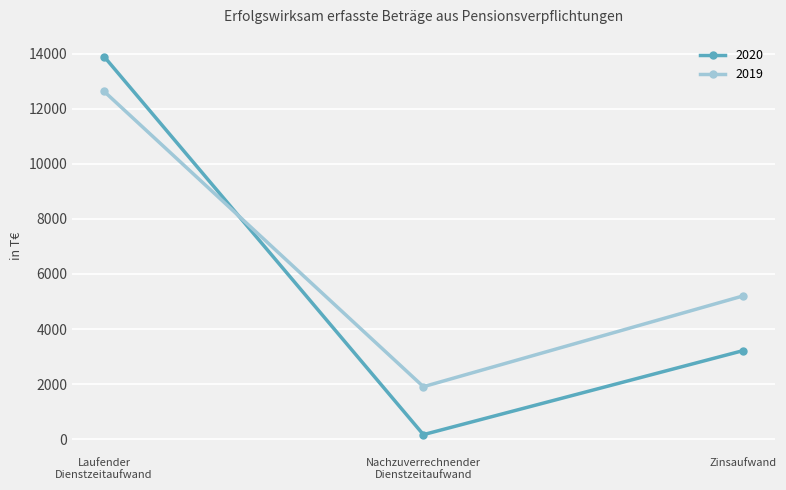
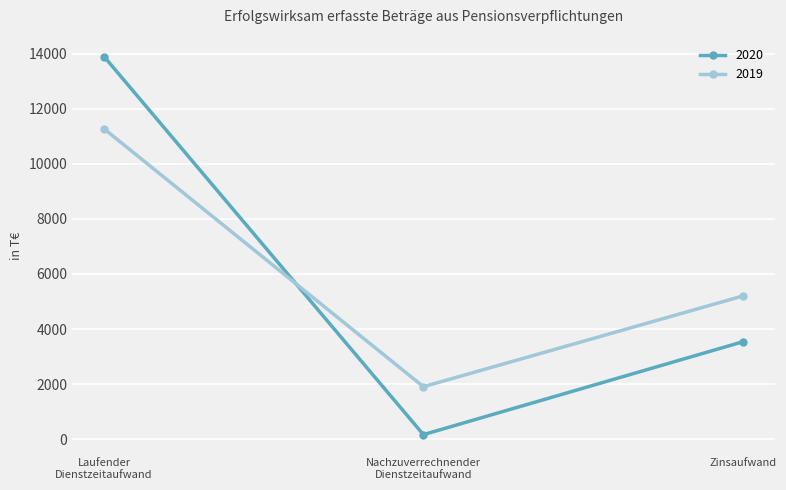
2019, Laufender Dienstzeitaufwand: 12600 -> 11300
2020, Zinsaufwand: 3200 -> 3500
